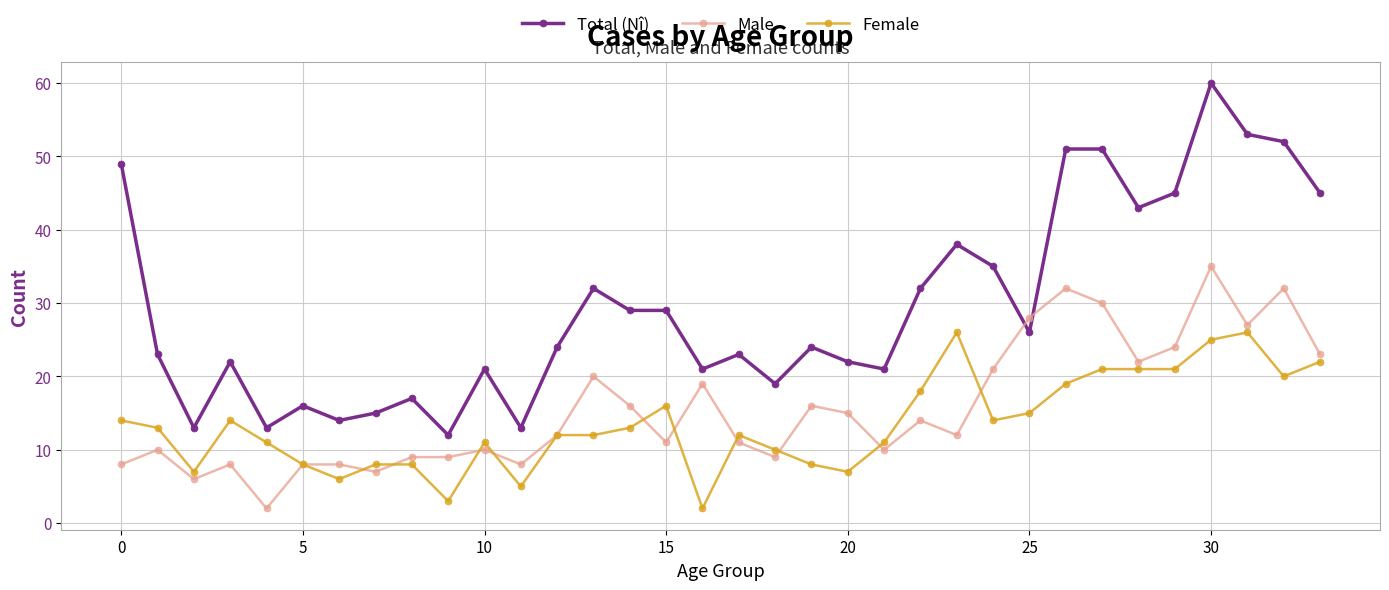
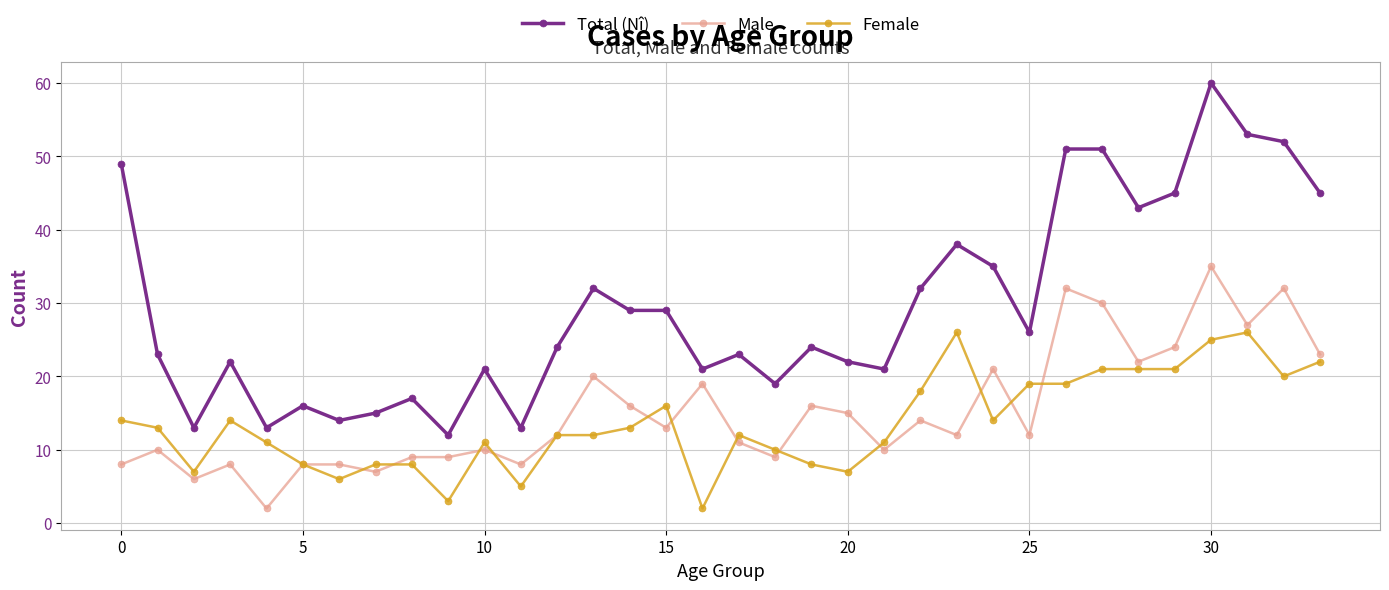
Male, 15: 11 -> 13
Male, 25: 28 -> 12
Female, 25: 15 -> 19
